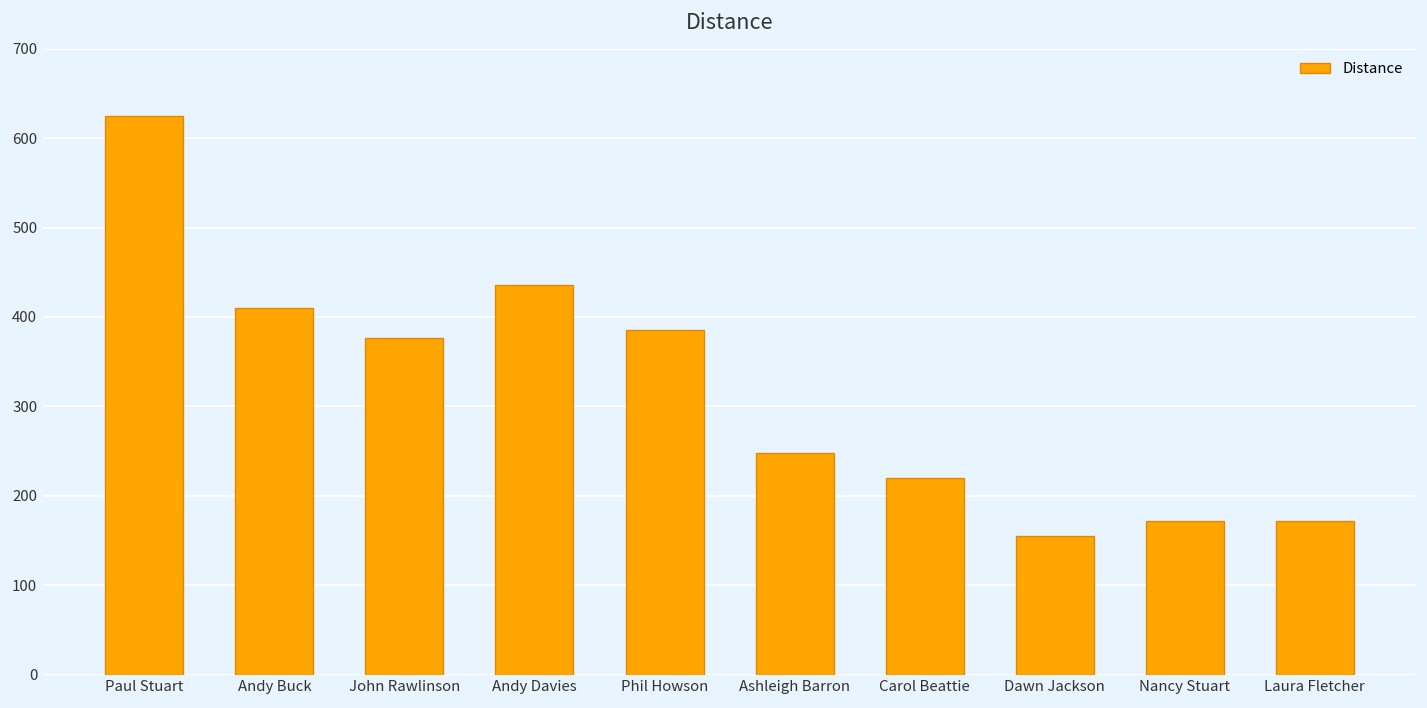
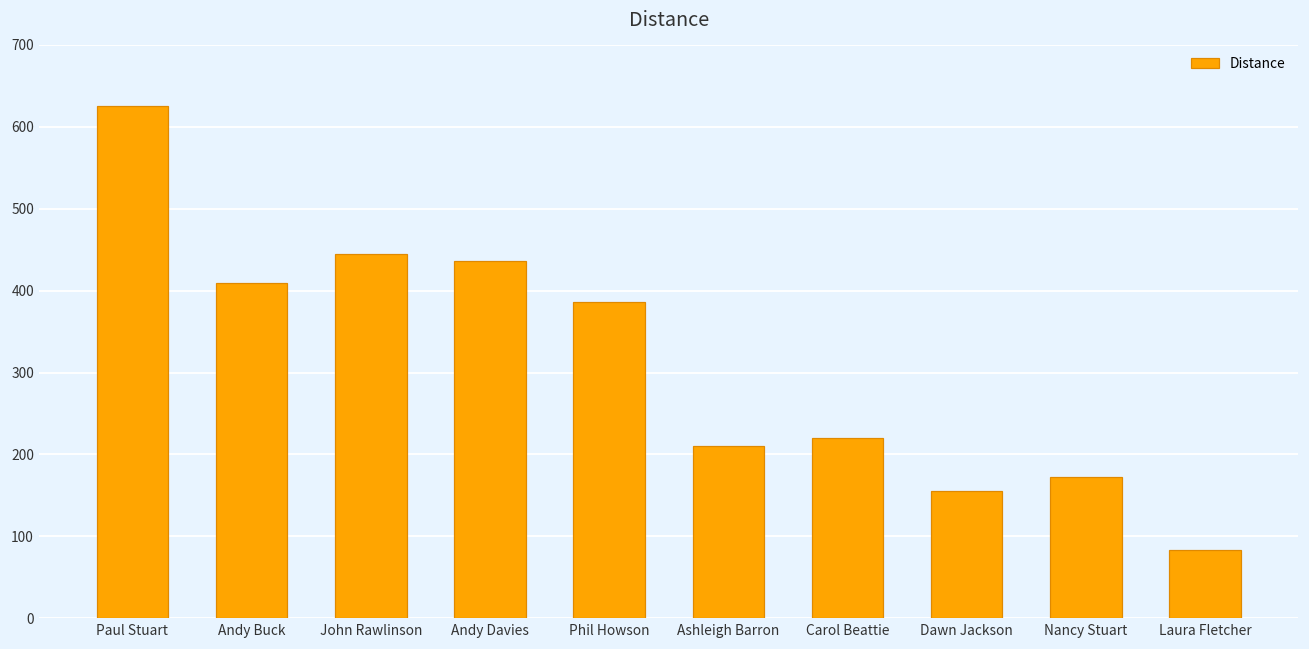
John Rawlinson: 380 -> 440
Ashleigh Barron: 250 -> 210
Laura Fletcher: 170 -> 80
